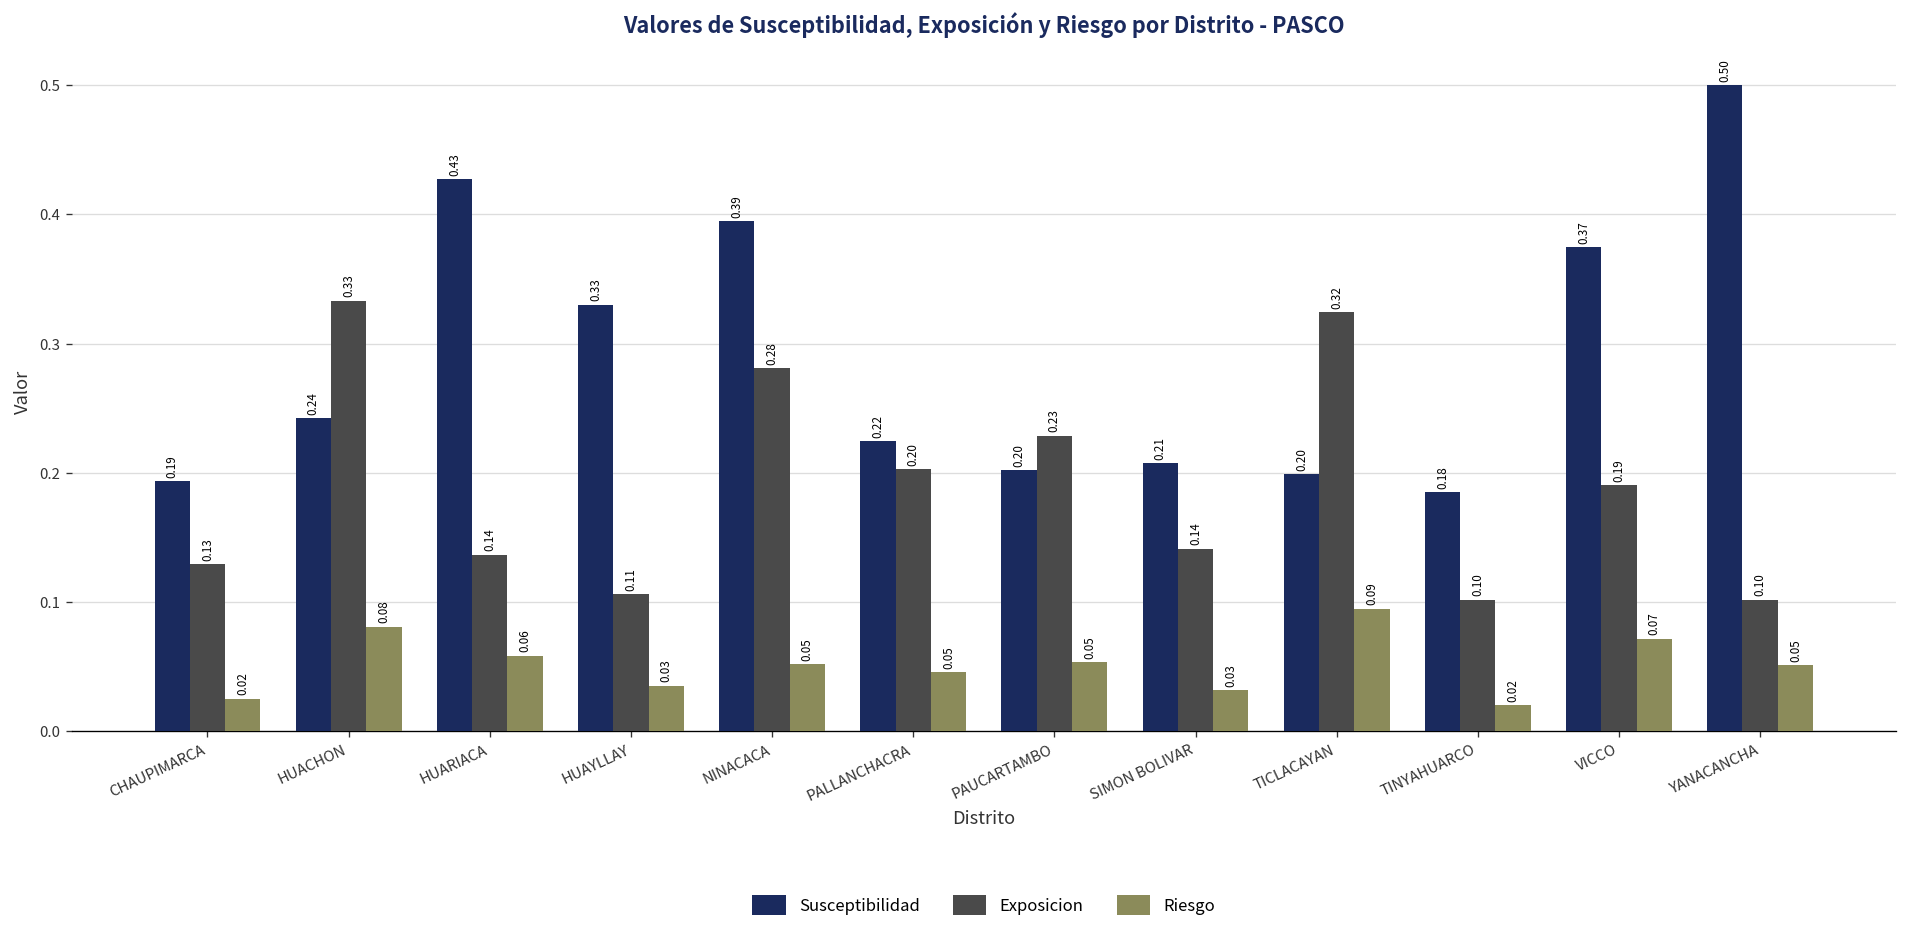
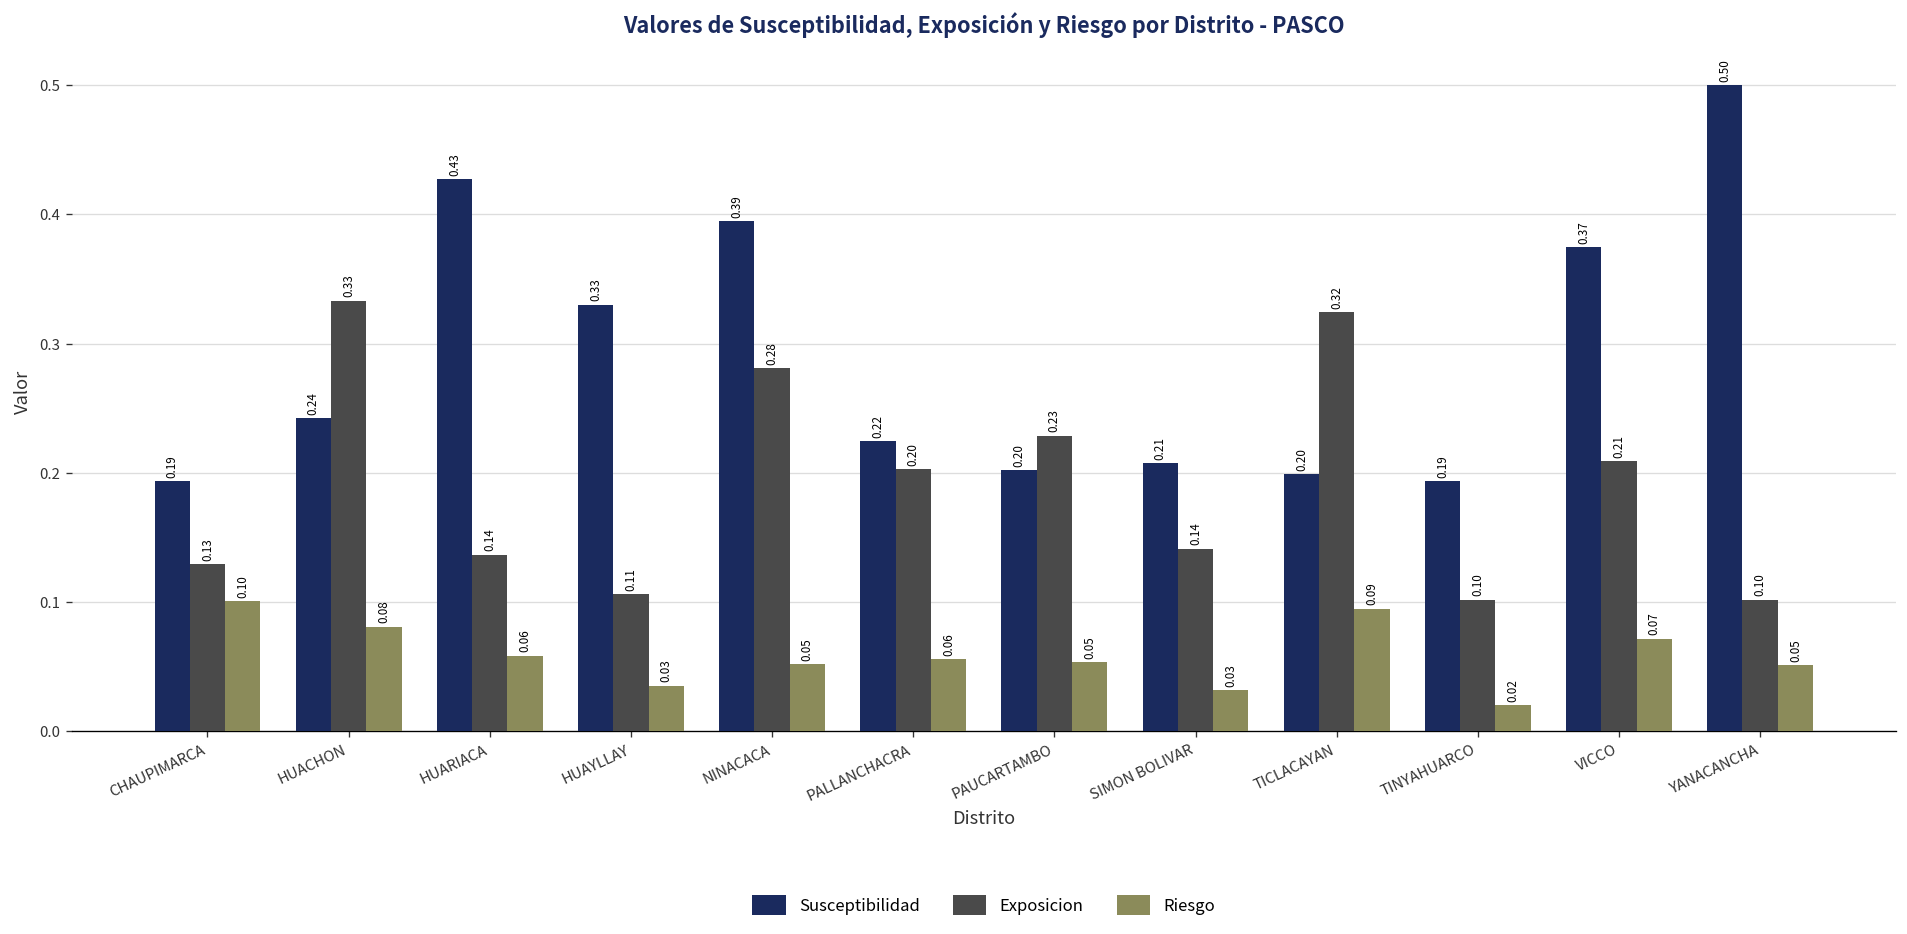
Riesgo, CHAUPIMARCA: 0.02 -> 0.10
Riesgo, PALLANCHACRA: 0.05 -> 0.06
Susceptibilidad, TINYAHUARCO: 0.18 -> 0.19
Exposicion, VICCO: 0.19 -> 0.21
